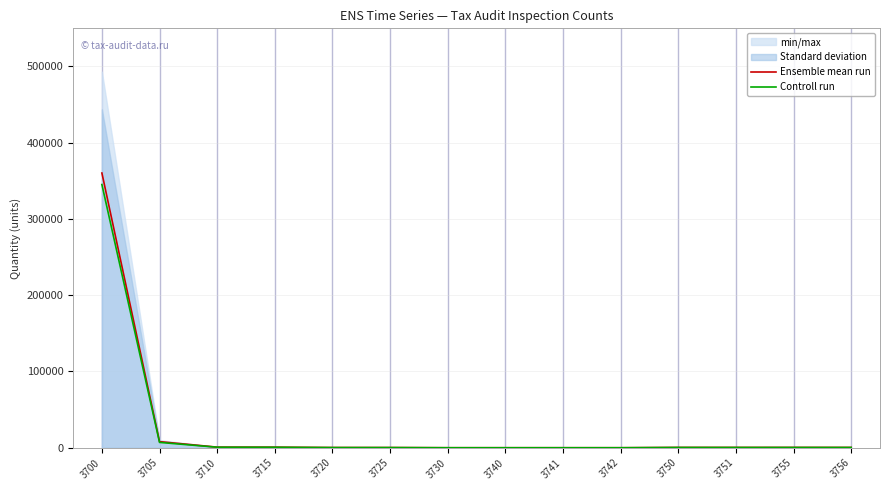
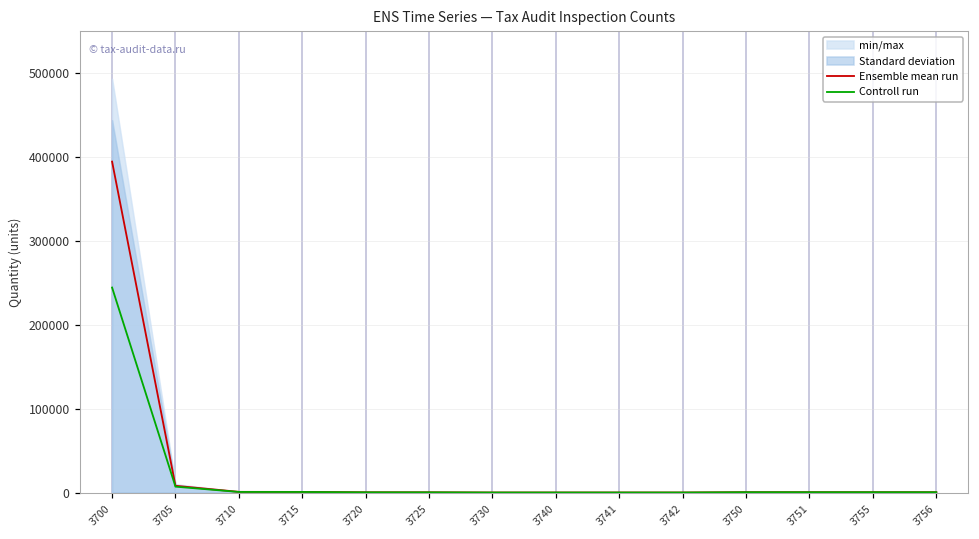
Ensemble mean run, 3700: 360000 -> 390000
Controll run, 3700: 350000 -> 240000
